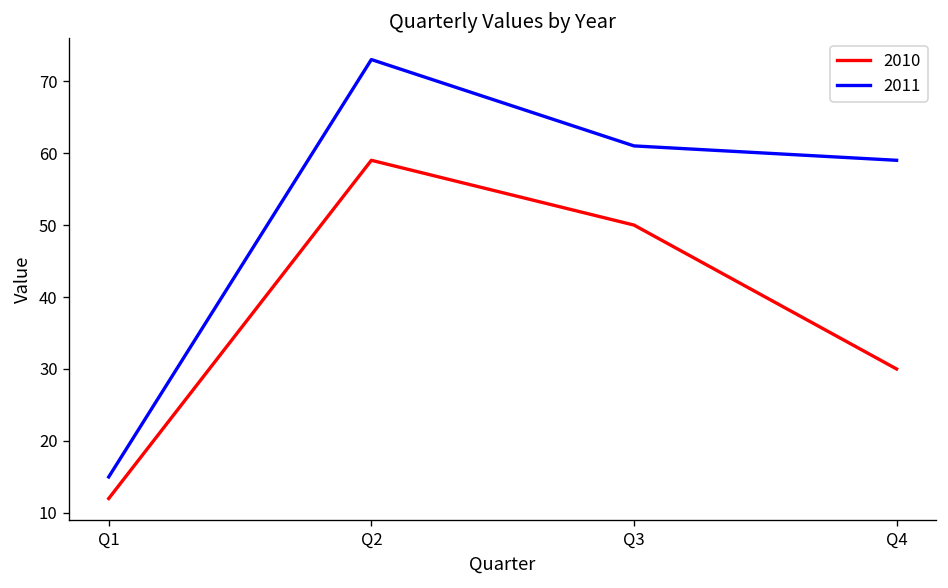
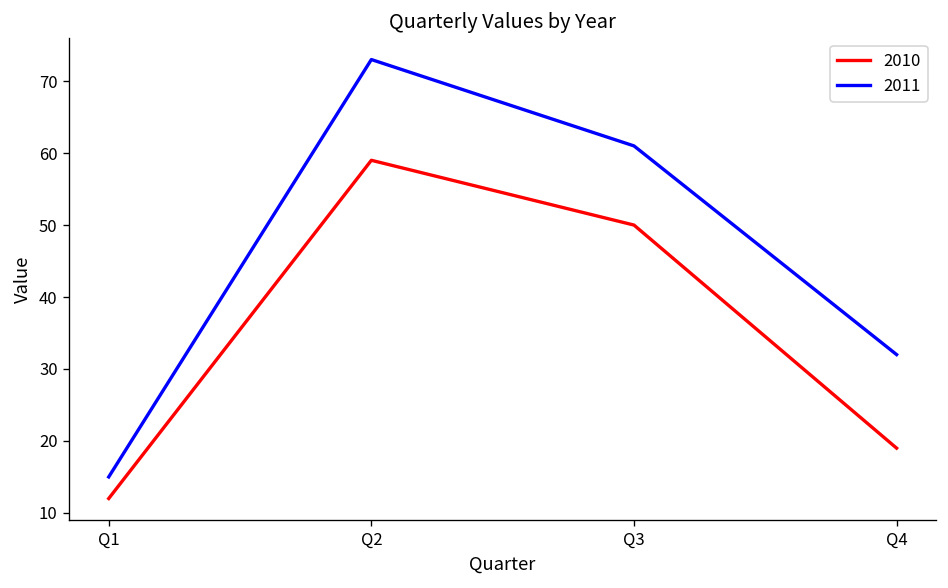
2010, Q4: 30 -> 19
2011, Q4: 59 -> 32
